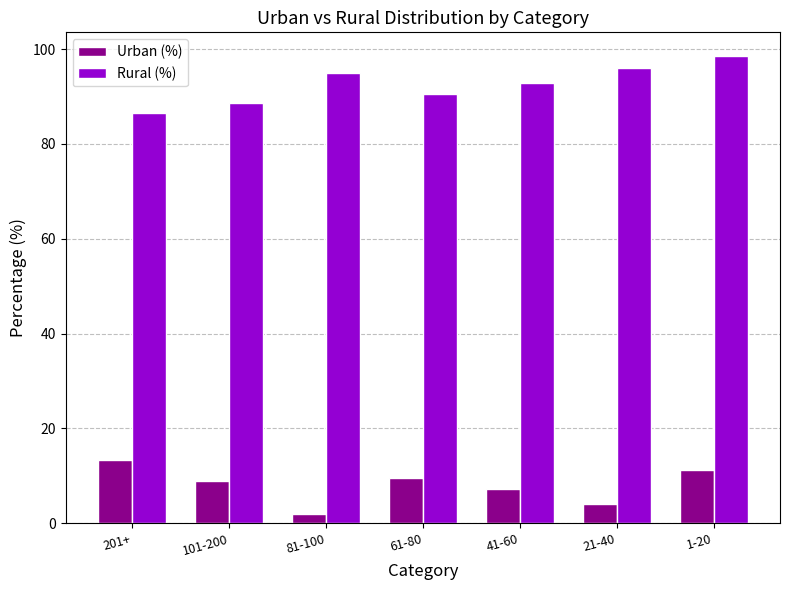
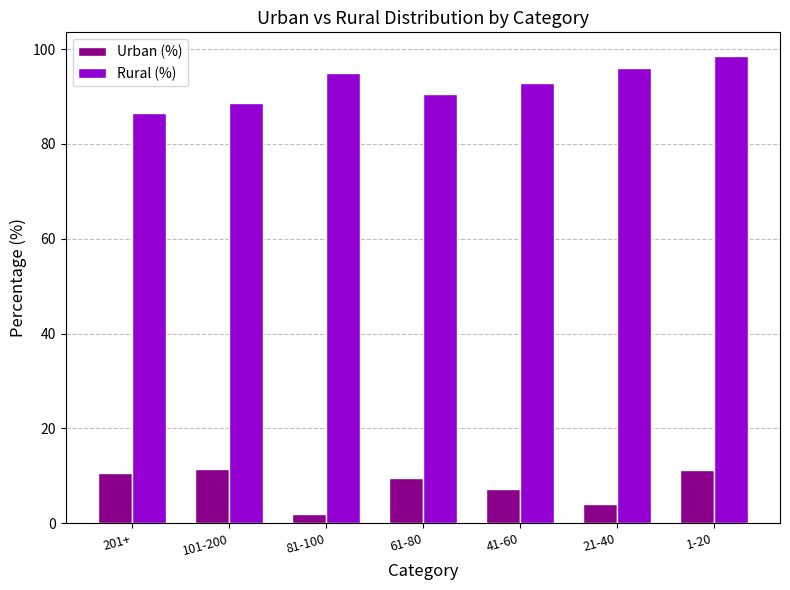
Urban (%), 201+: 13 -> 11
Urban (%), 101-200: 9 -> 11
